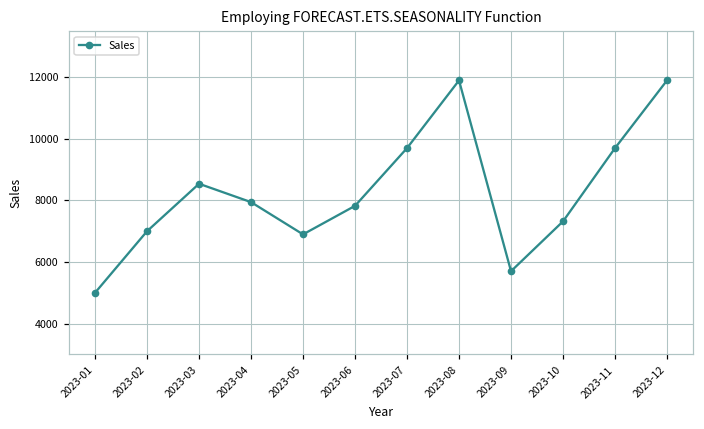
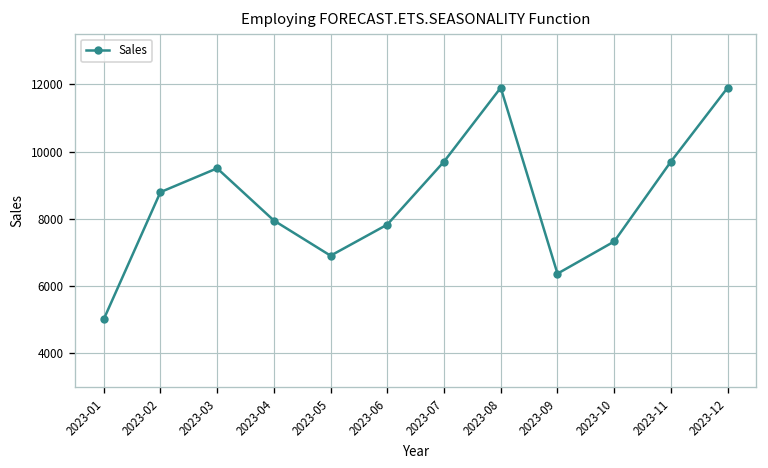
2023-02: 7000 -> 8800
2023-03: 8500 -> 9500
2023-09: 5700 -> 6400
